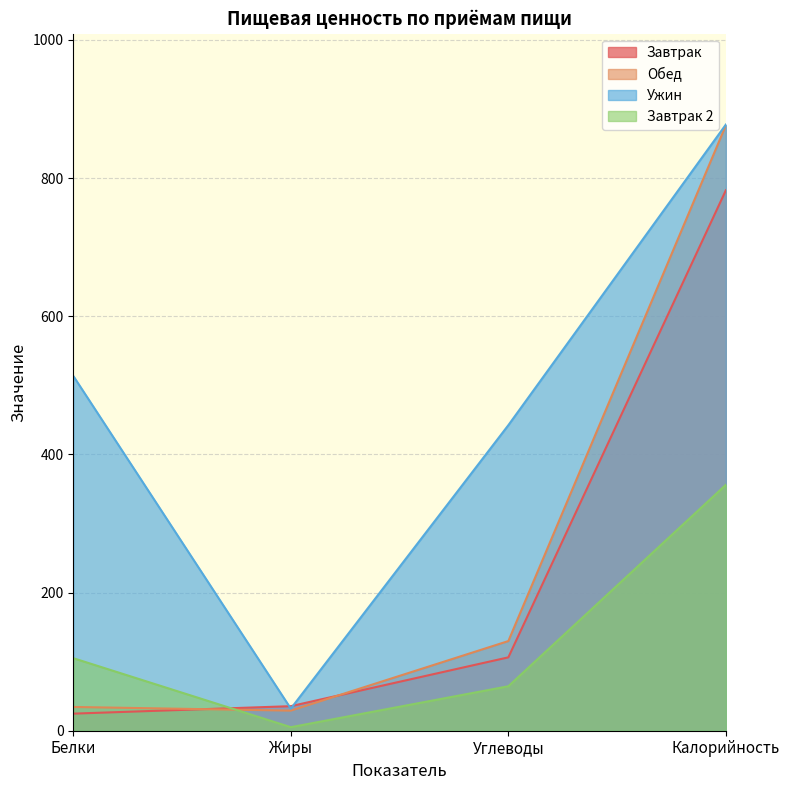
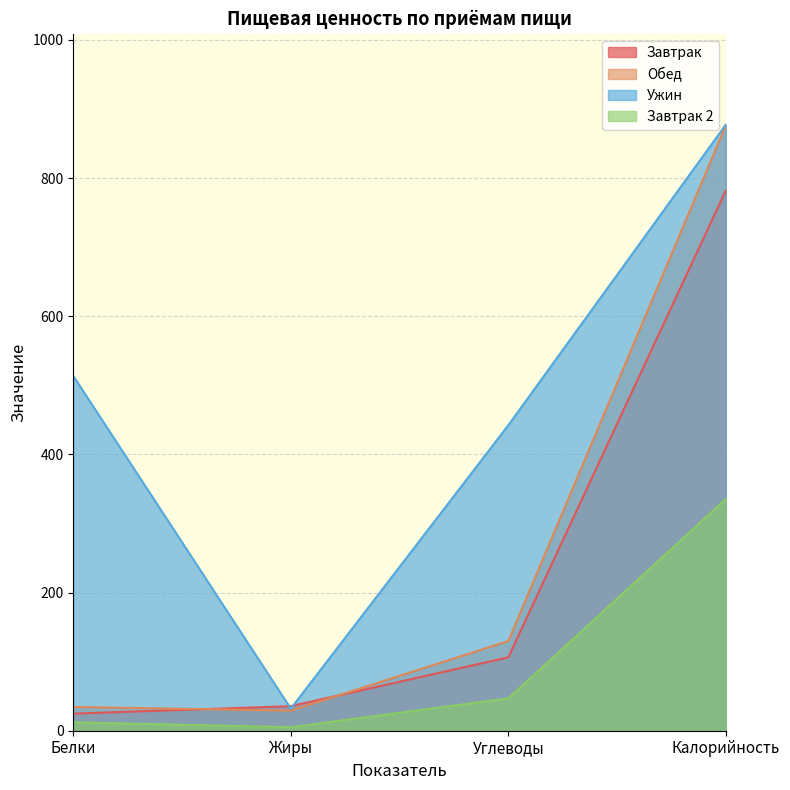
Завтрак 2, Белки: 110 -> 10
Завтрак 2, Углеводы: 60 -> 50
Завтрак 2, Калорийность: 360 -> 340
